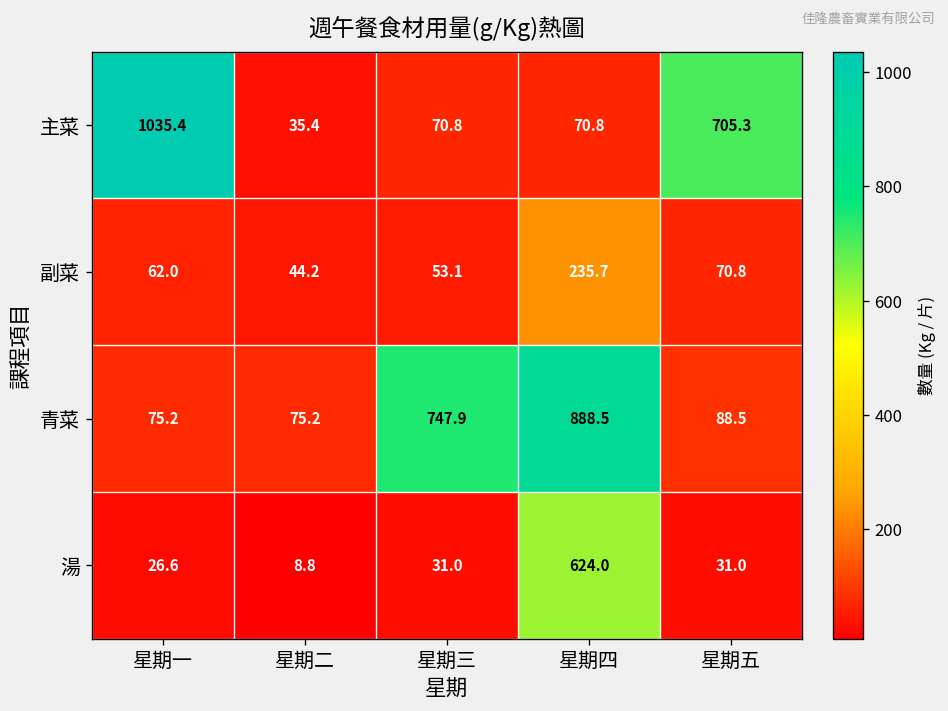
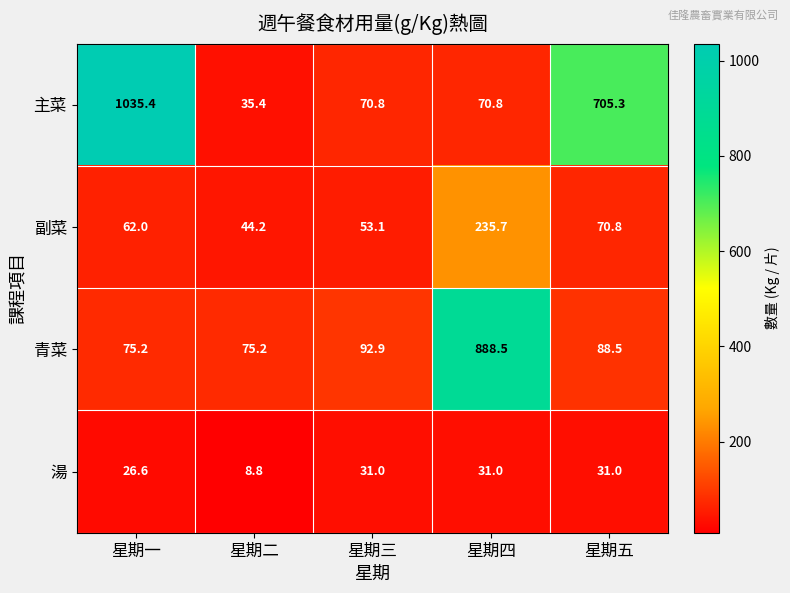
青菜, 星期三: 747.9 -> 92.9
湯, 星期四: 624.0 -> 31.0
